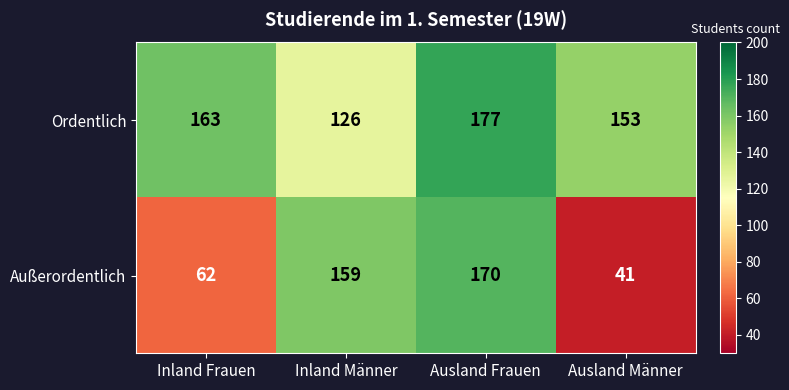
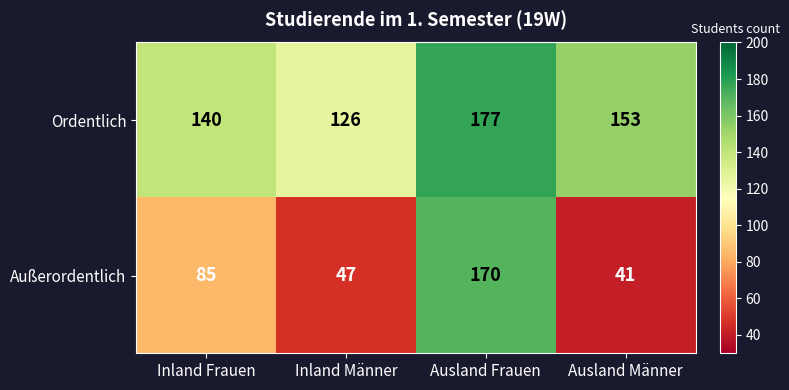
Ordentlich, Inland Frauen: 163 -> 140
Außerordentlich, Inland Frauen: 62 -> 85
Außerordentlich, Inland Männer: 159 -> 47
